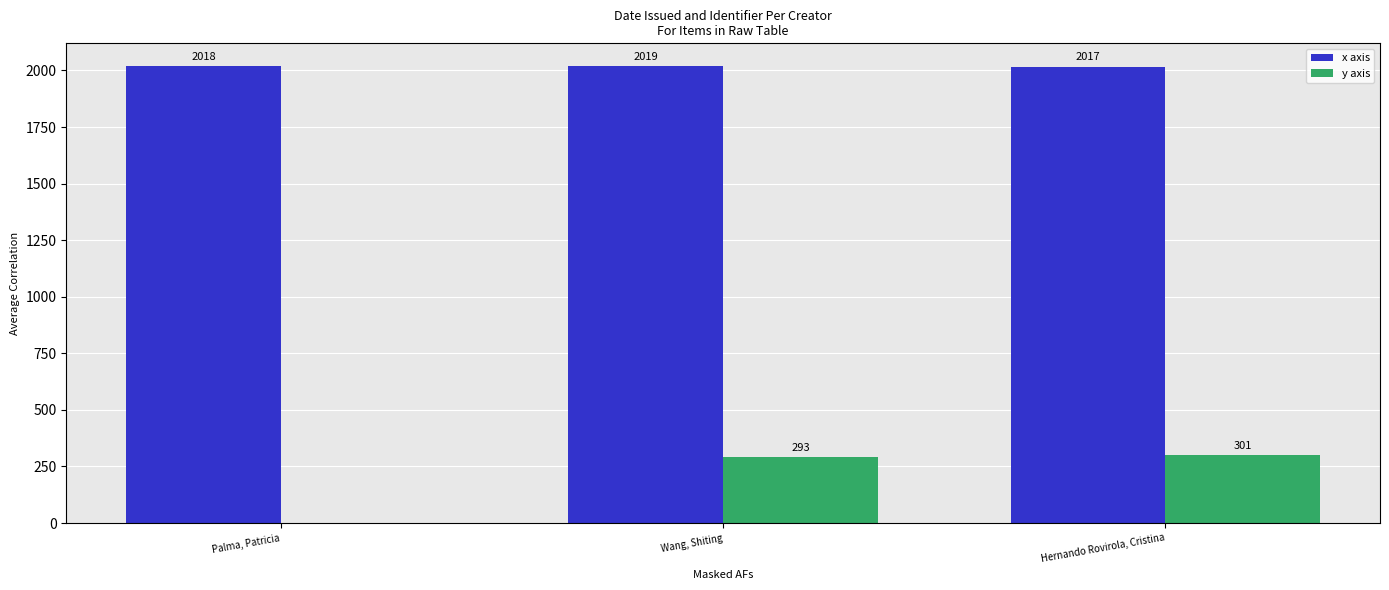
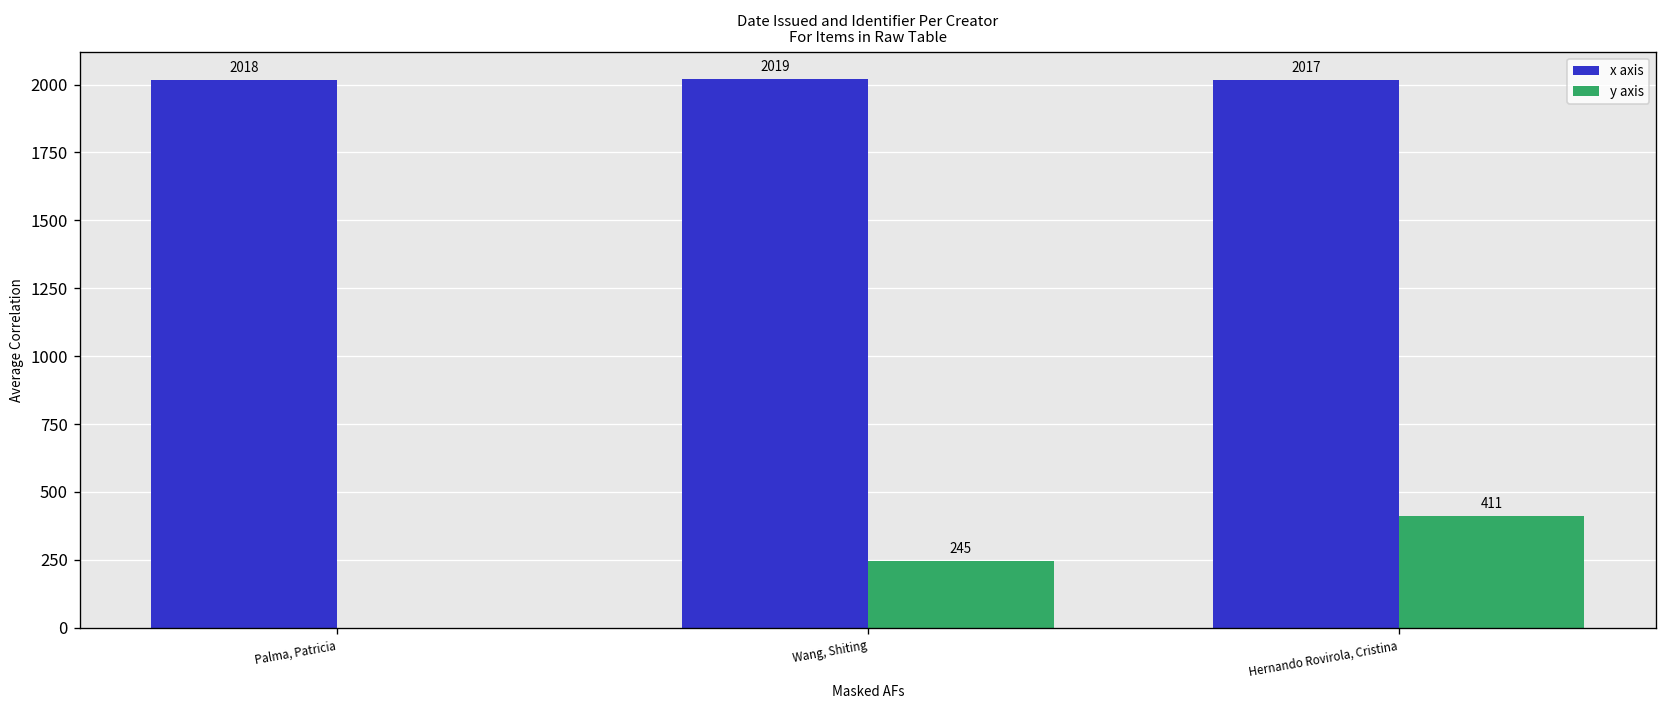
y axis, Wang, Shiting: 293 -> 245
y axis, Hernando Rovirola, Cristina: 301 -> 411
